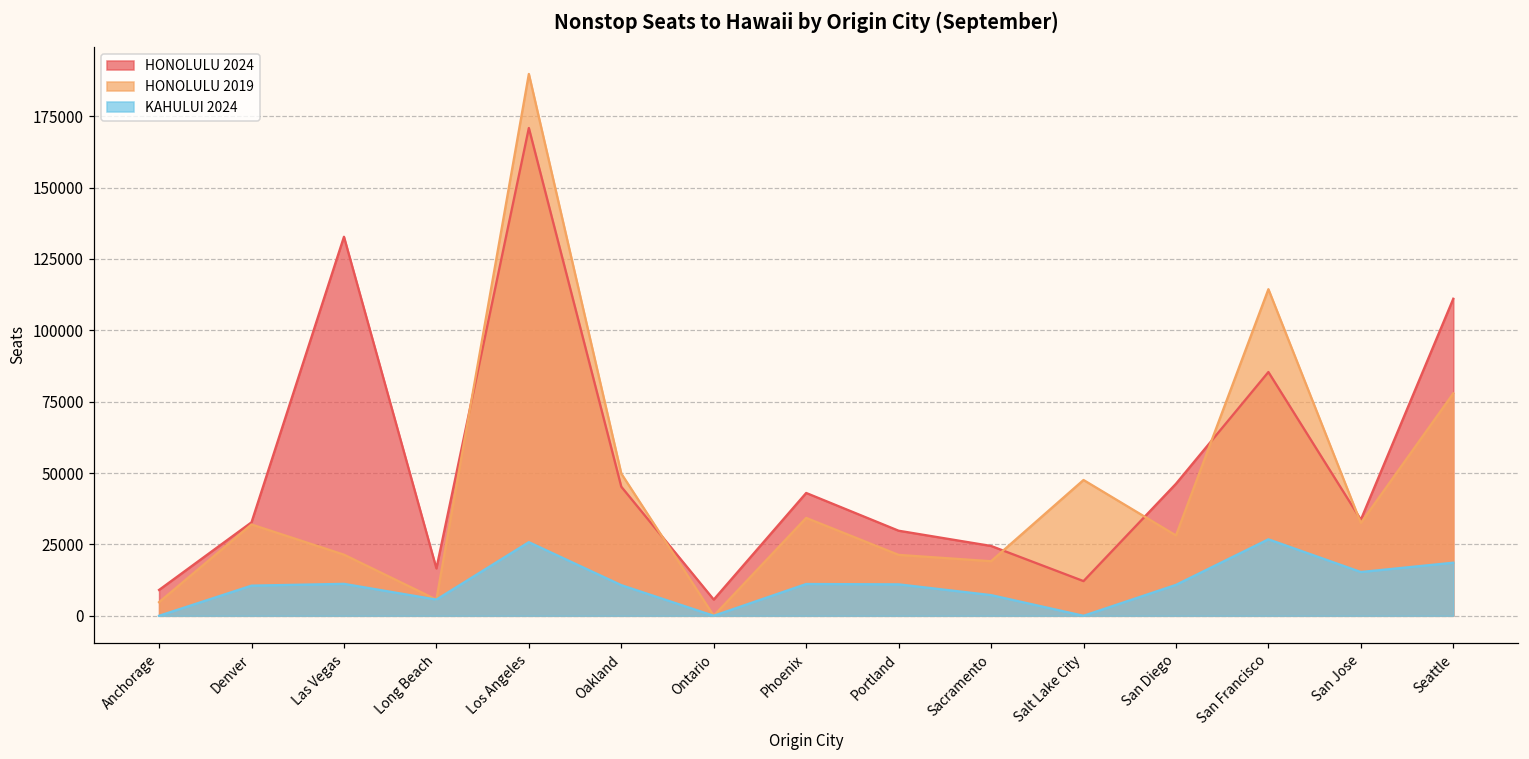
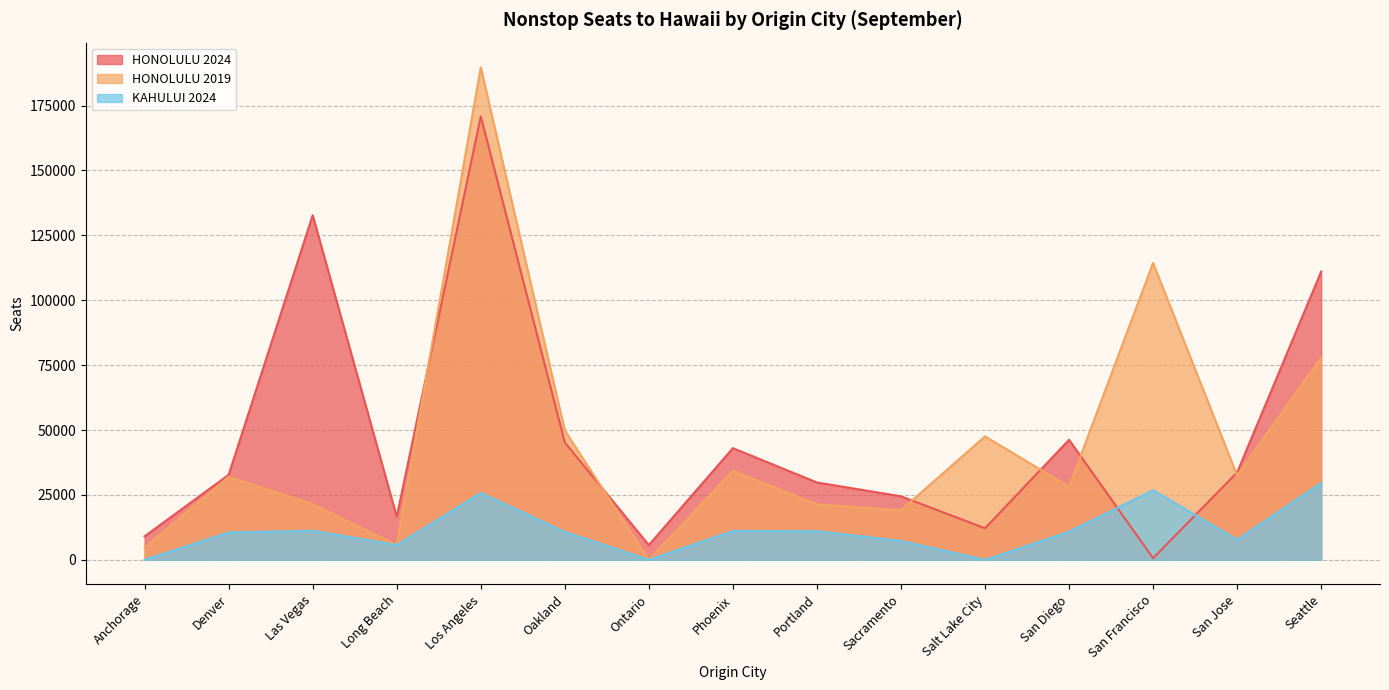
HONOLULU 2024, San Francisco: 85000 -> 1000
KAHULUI 2024, San Jose: 15000 -> 8000
KAHULUI 2024, Seattle: 19000 -> 30000
